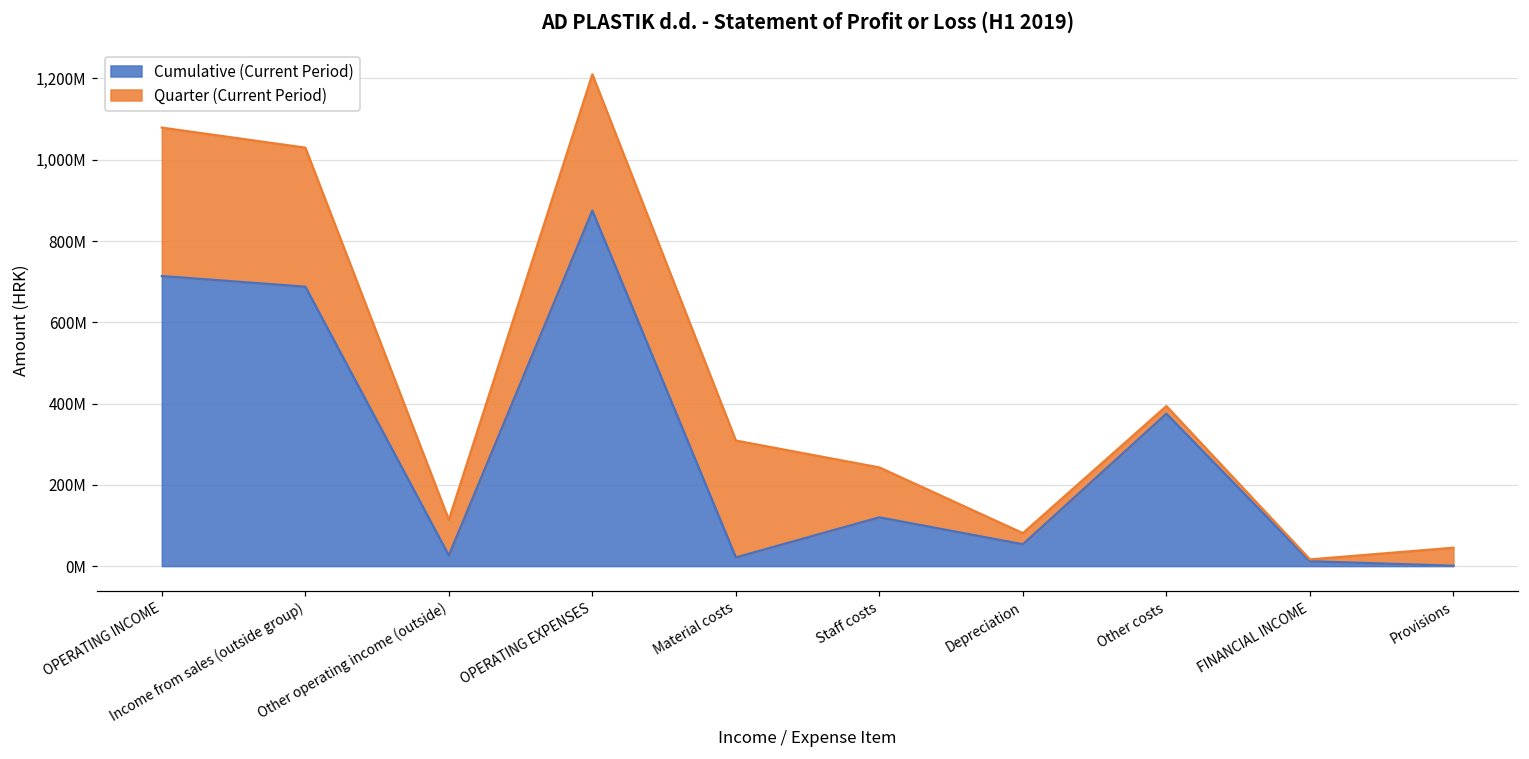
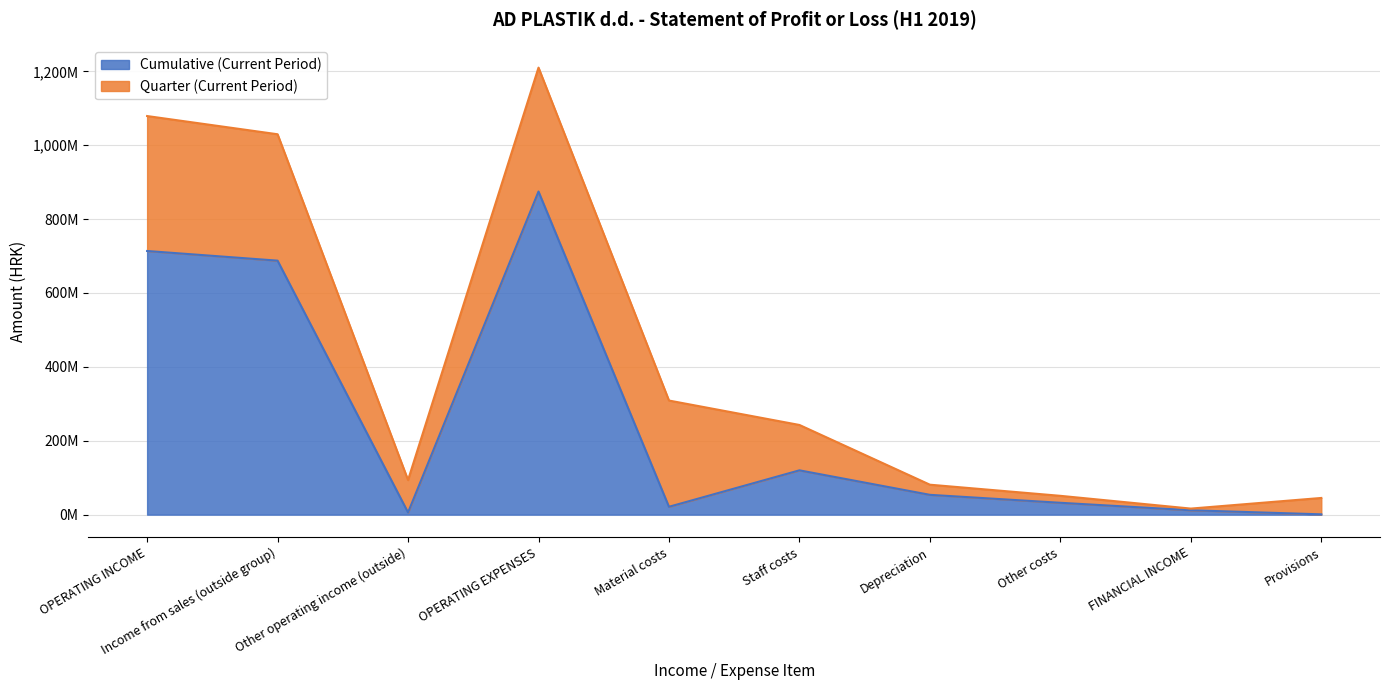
Cumulative (Current Period), Other operating income (outside): 30,000,000 -> 10,000,000
Cumulative (Current Period), Other costs: 370,000,000 -> 30,000,000
